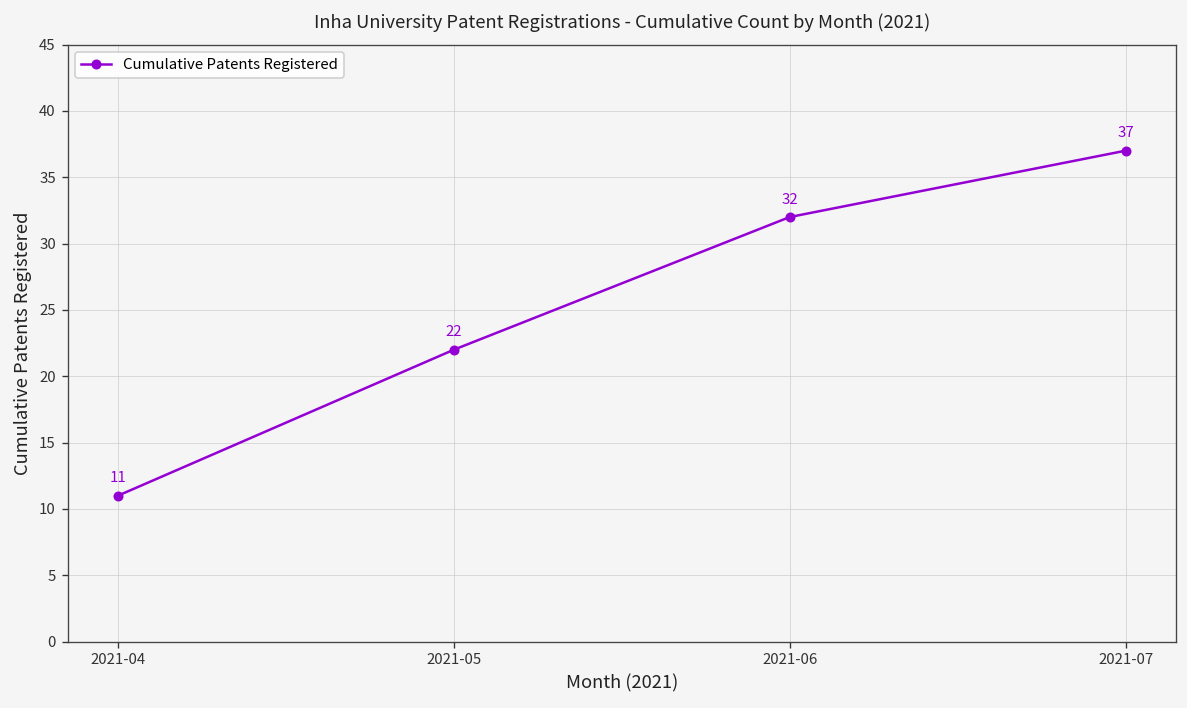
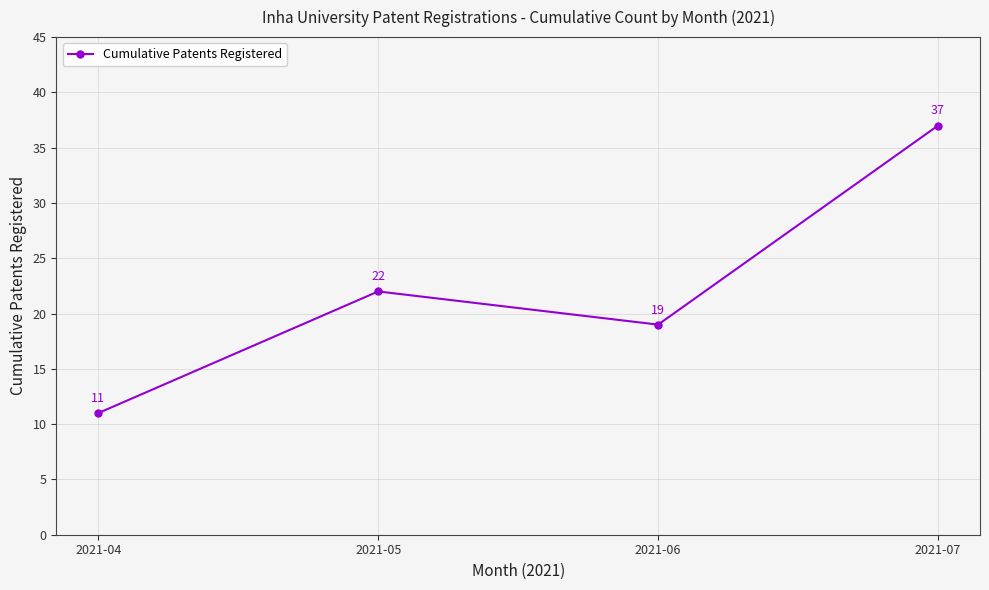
2021-06: 32 -> 19
